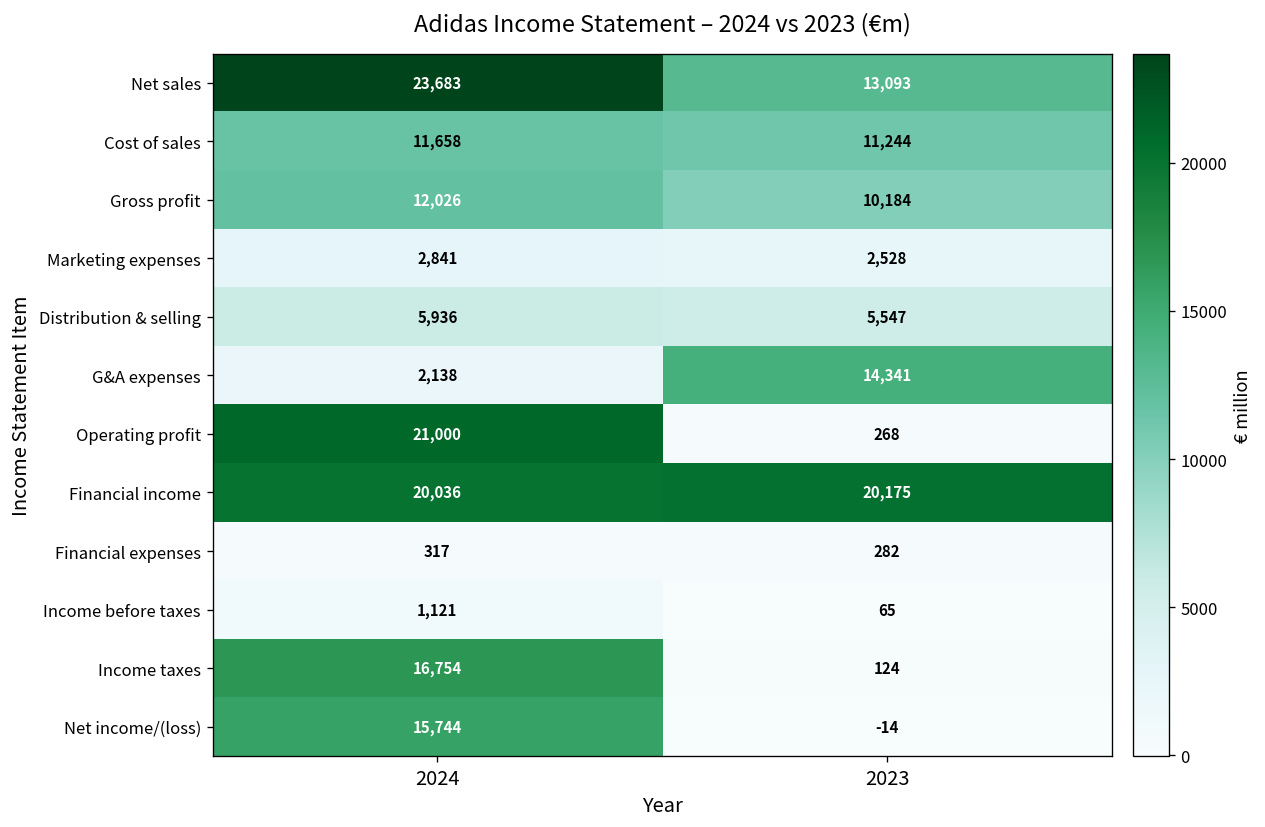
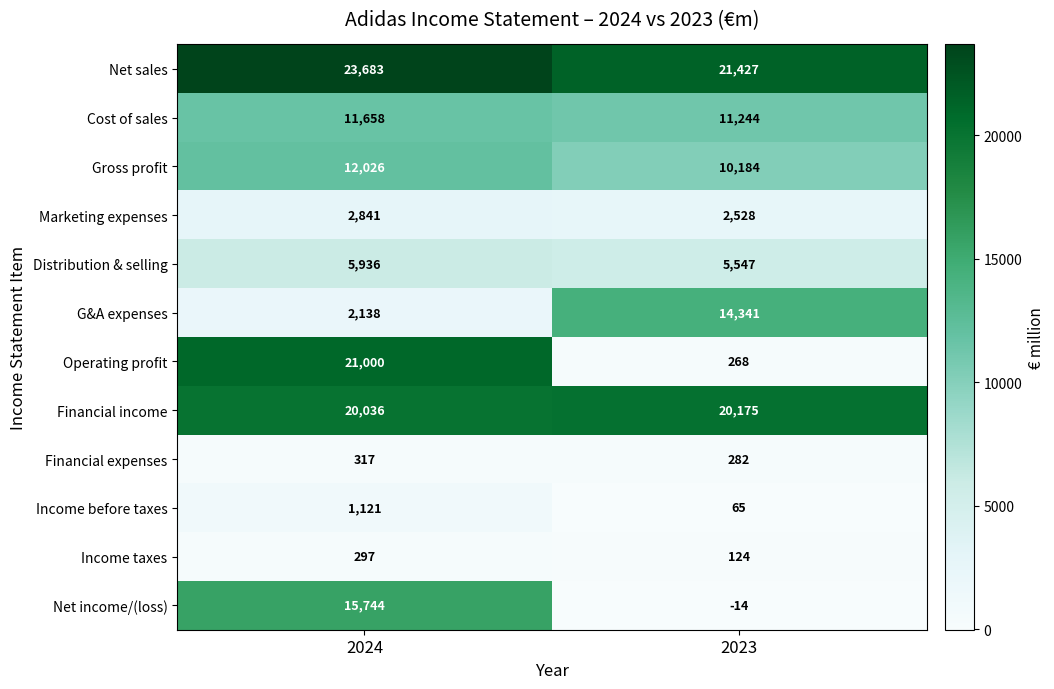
Net sales, 2023: 13,093 -> 21,427
Income taxes, 2024: 16,754 -> 297
